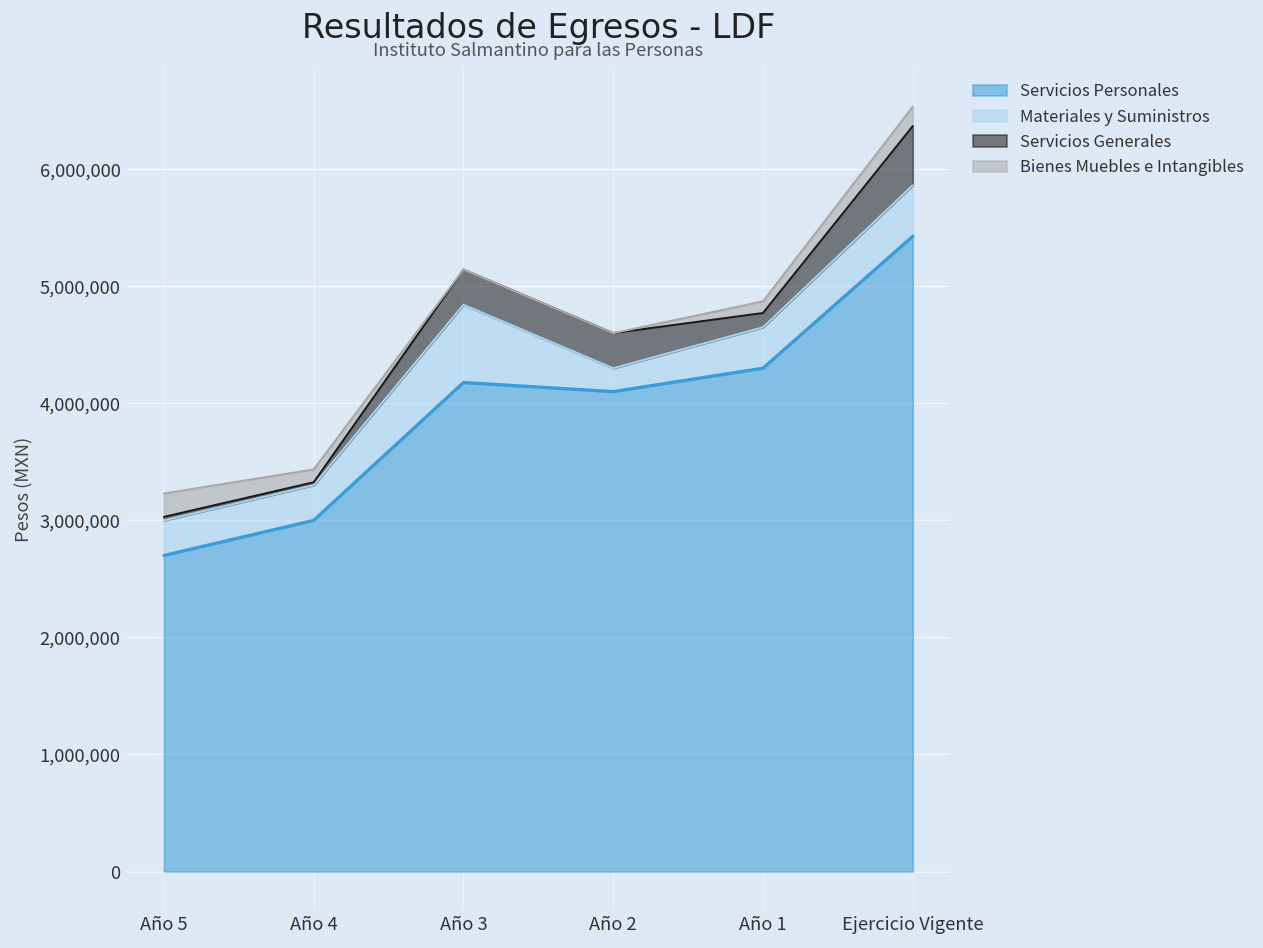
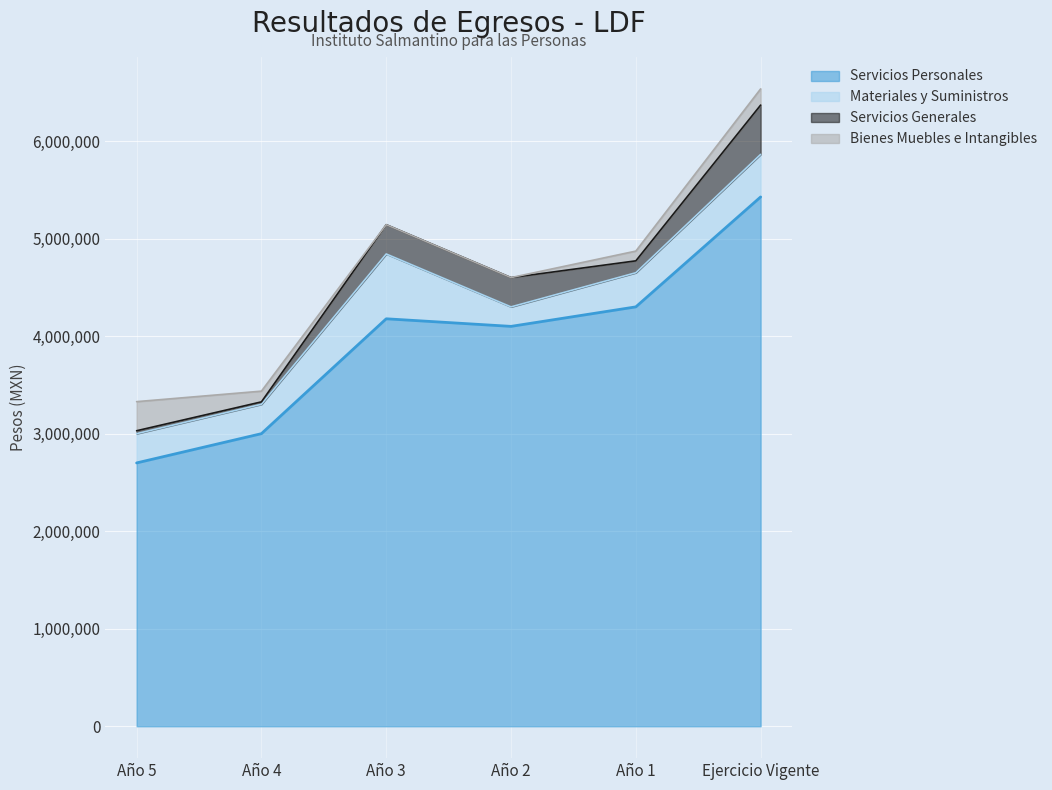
Bienes Muebles e Intangibles, Año 5: 200,000 -> 300,000
